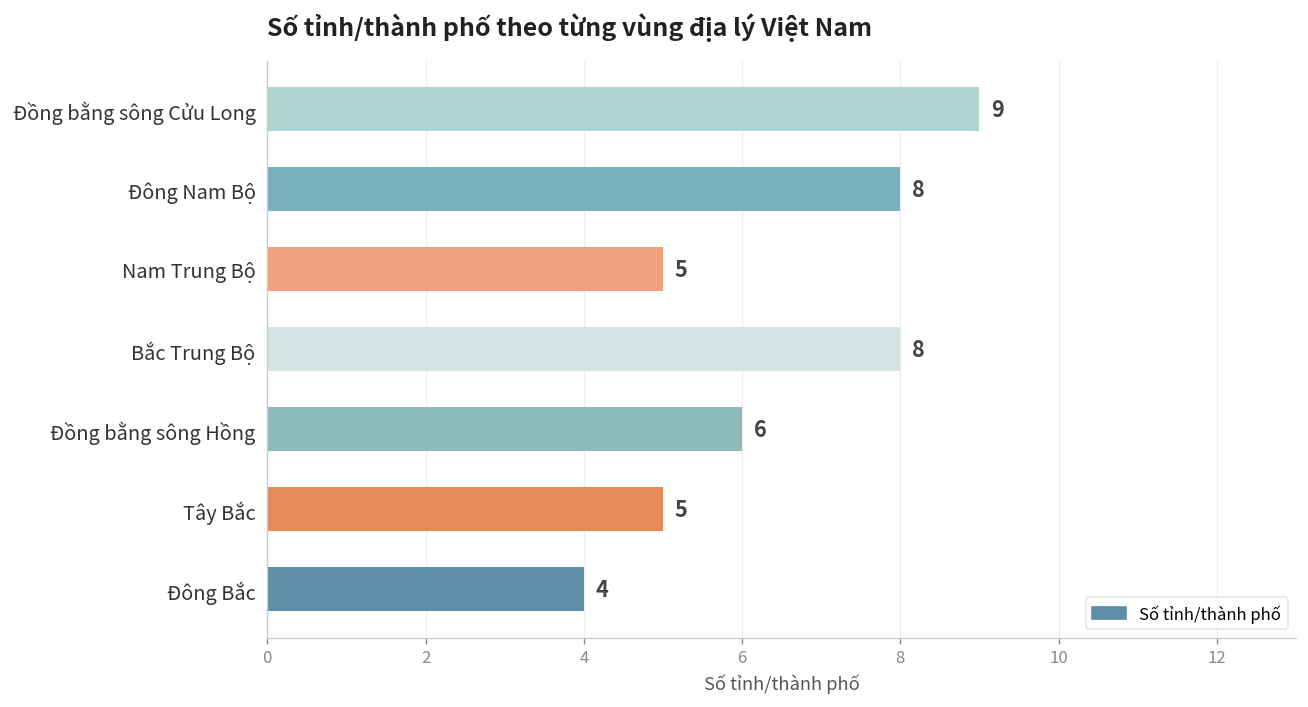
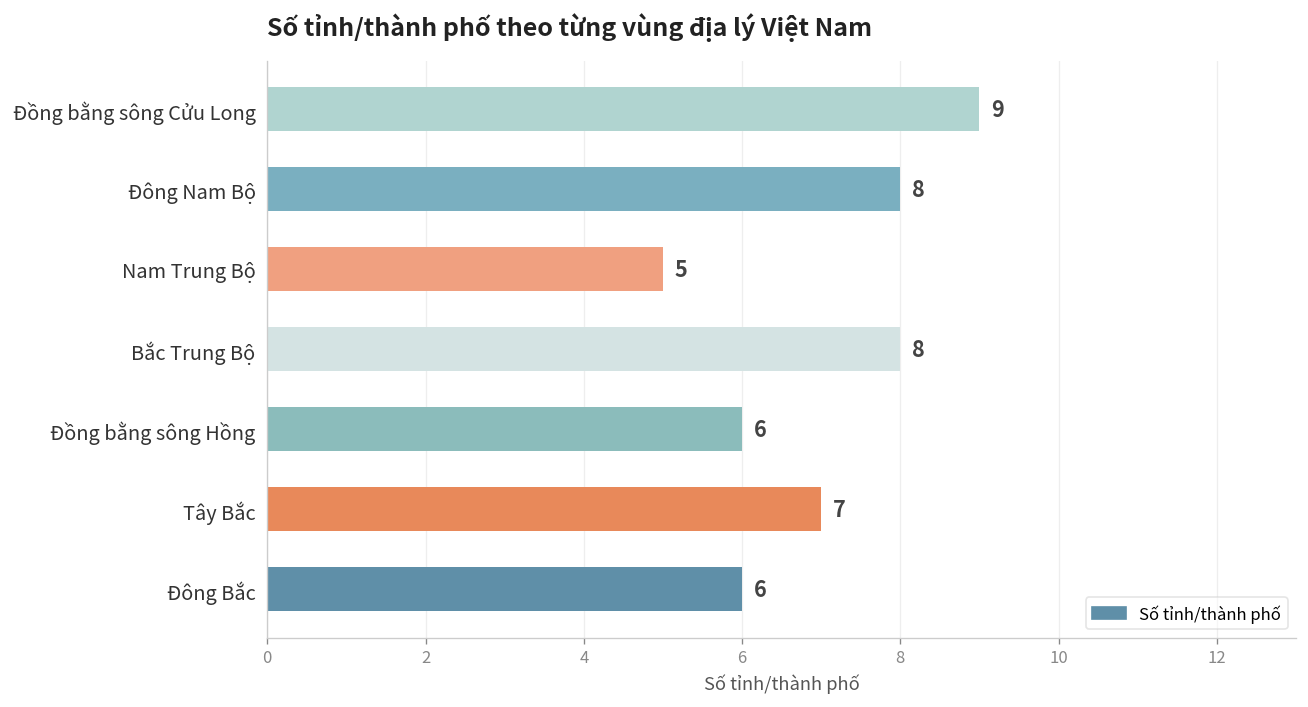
Tây Bắc: 5 -> 7
Đông Bắc: 4 -> 6
